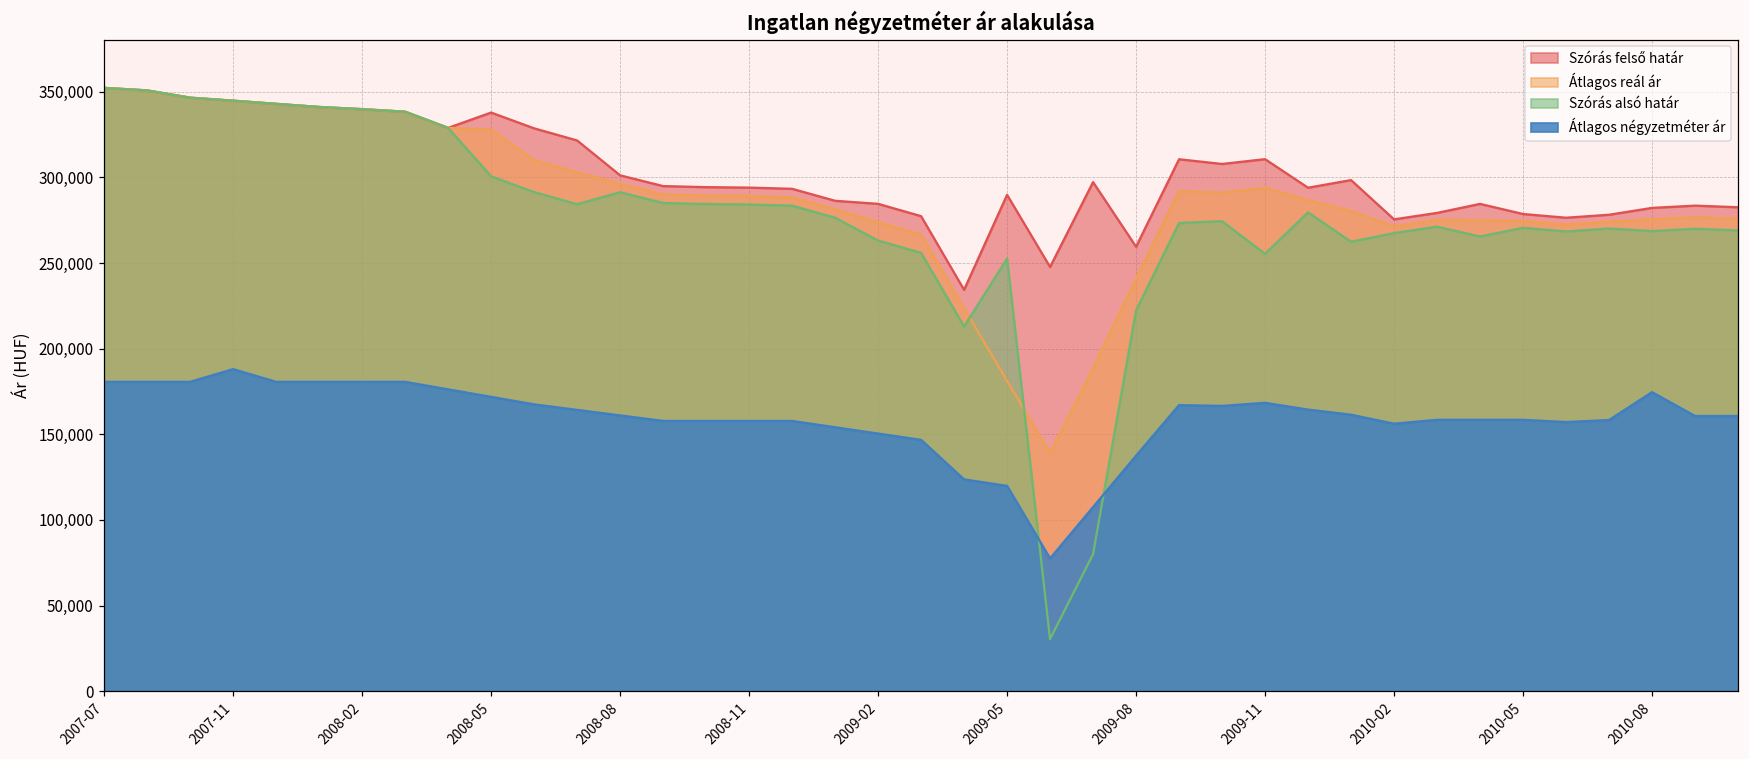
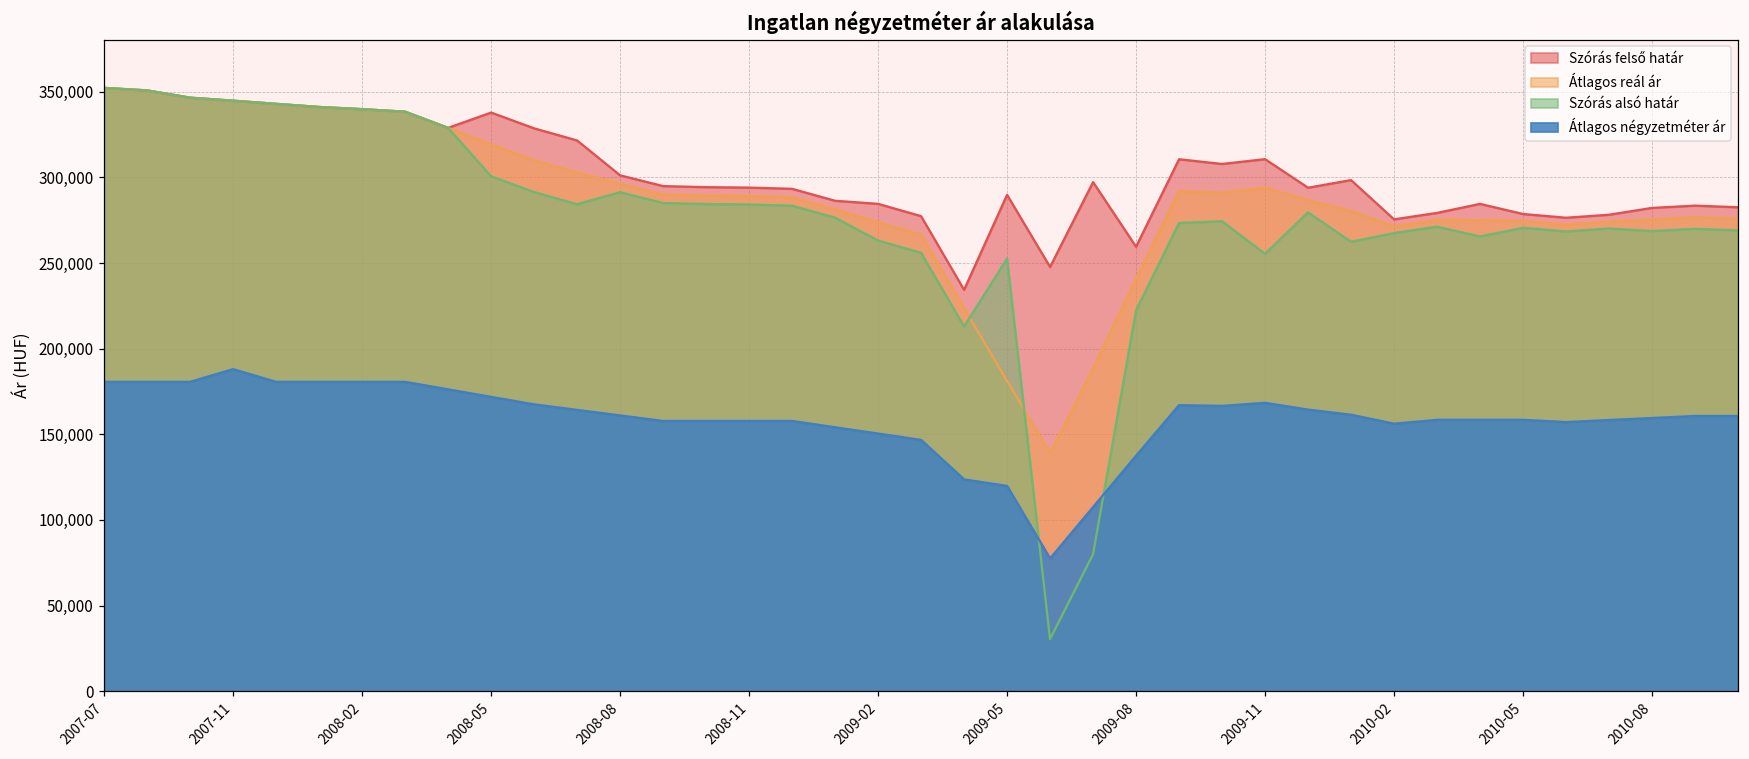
Átlagos reál ár, 2008-05: 328,000 -> 319,000
Átlagos négyzetméter ár, 2010-08: 175,000 -> 160,000
